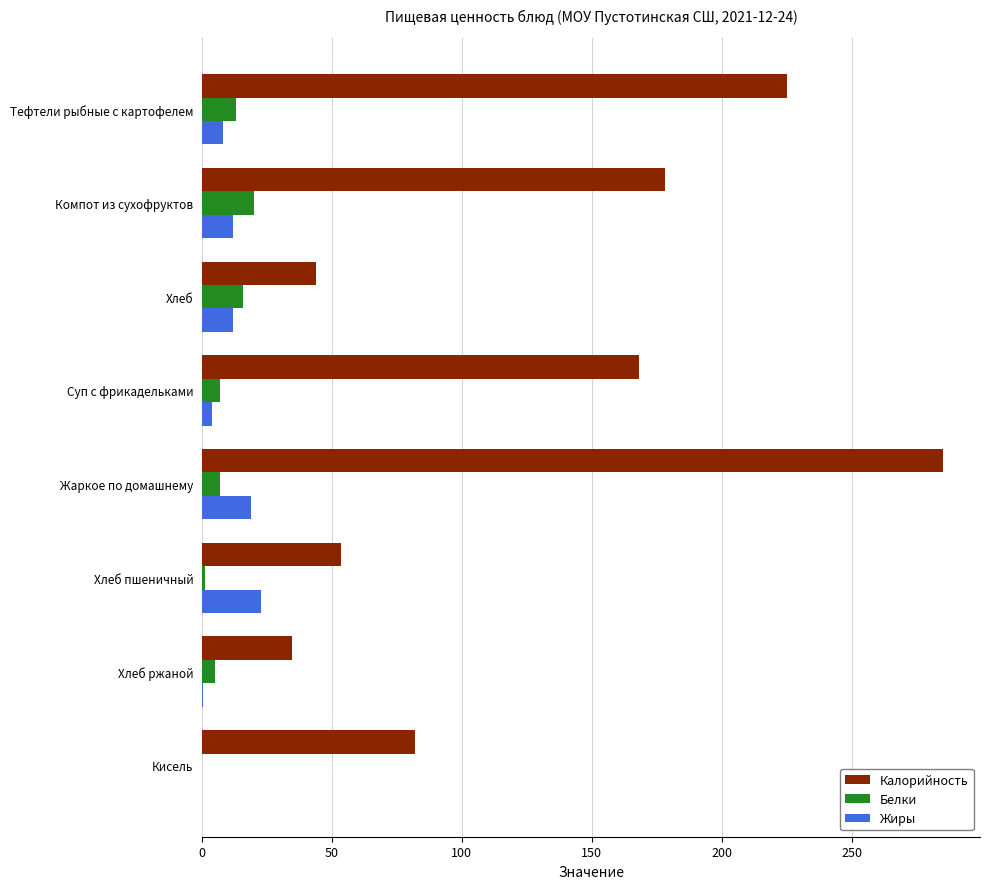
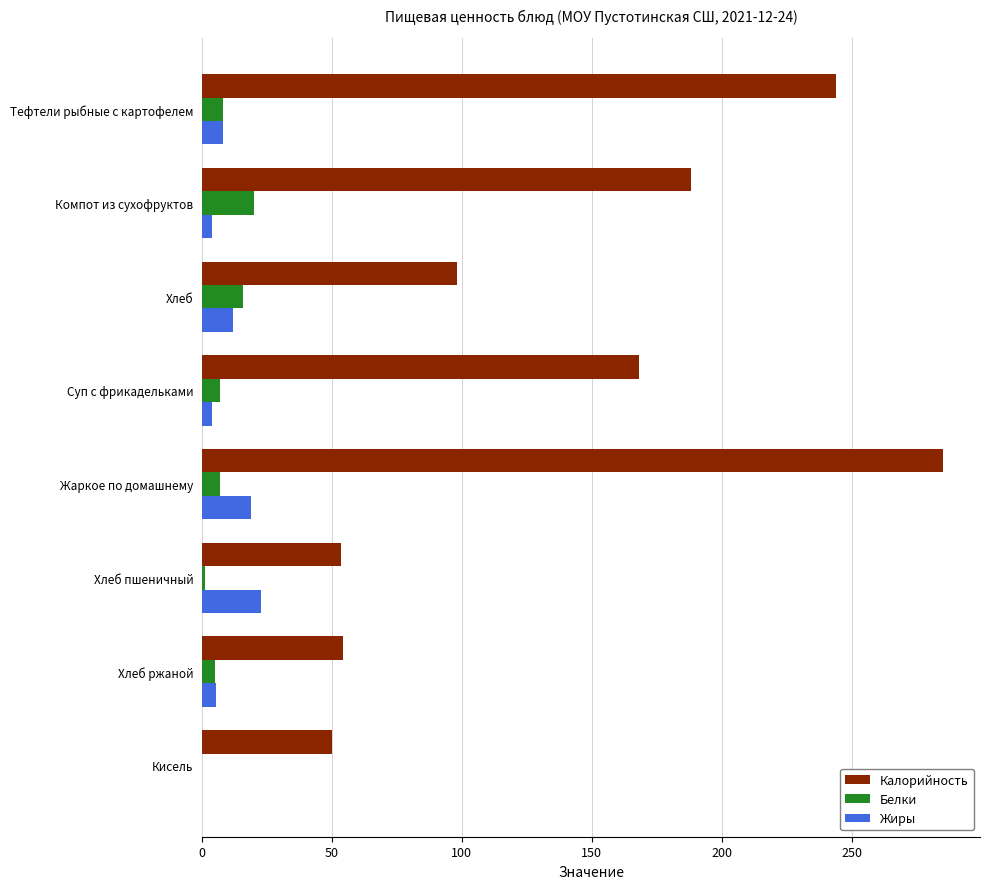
Калорийность, Тефтели рыбные с картофелем: 225 -> 244
Белки, Тефтели рыбные с картофелем: 13 -> 8
Калорийность, Компот из сухофруктов: 178 -> 188
Жиры, Компот из сухофруктов: 12 -> 4
Калорийность, Хлеб: 44 -> 98
Калорийность, Хлеб ржаной: 35 -> 54
Жиры, Хлеб ржаной: 0 -> 5
Калорийность, Кисель: 82 -> 50
